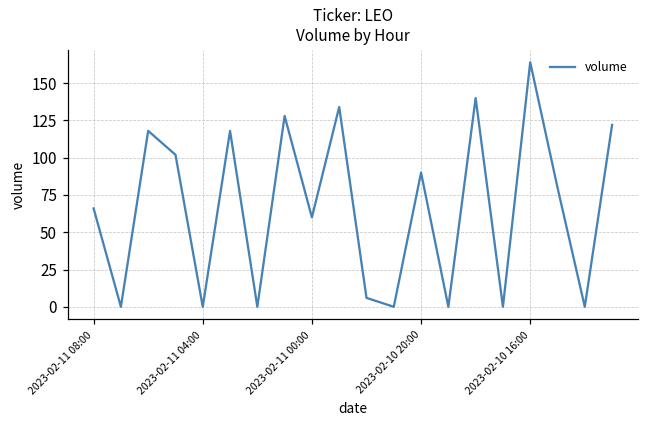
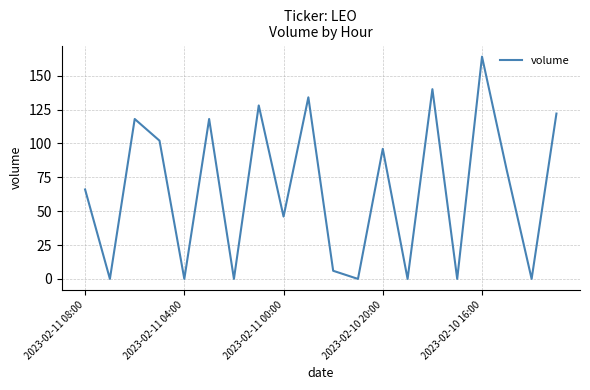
2023-02-11 00:00: 60 -> 46
2023-02-10 20:00: 90 -> 96
